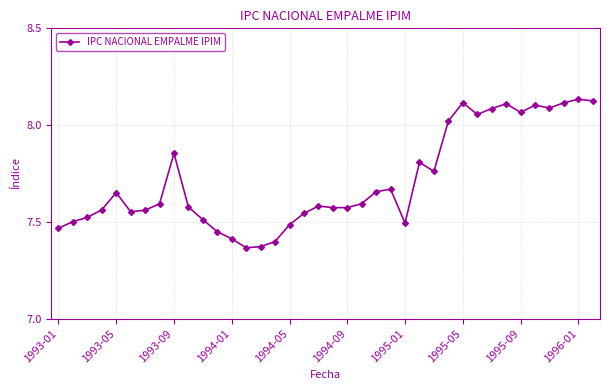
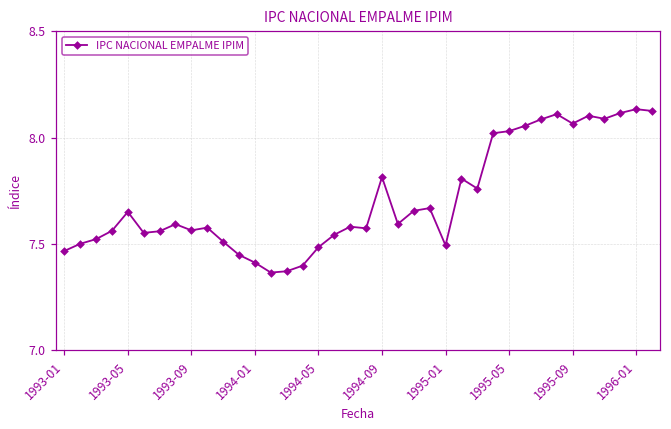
1993-09: 7.85 -> 7.56
1994-09: 7.57 -> 7.81
1995-05: 8.12 -> 8.03
